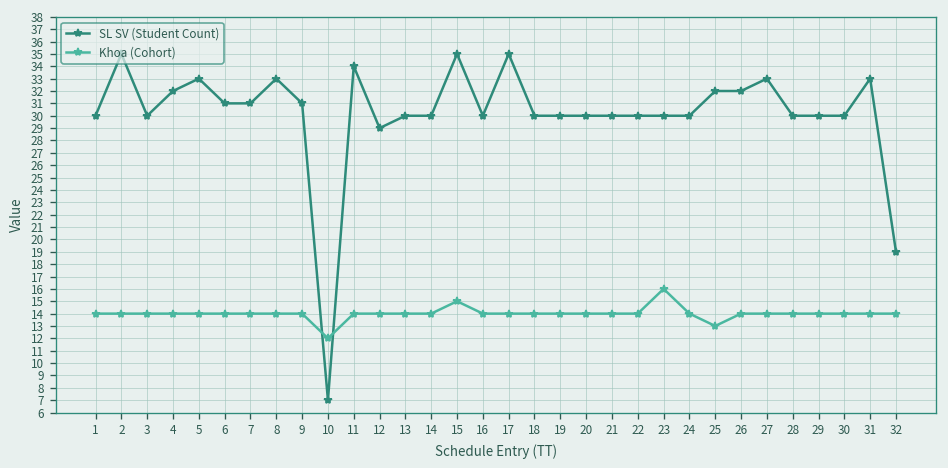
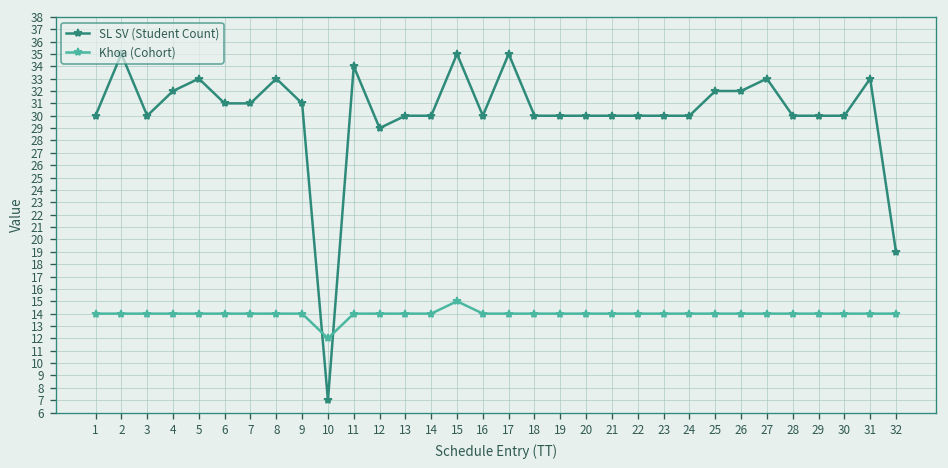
Khoa (Cohort), 23: 16 -> 14
Khoa (Cohort), 25: 13 -> 14
